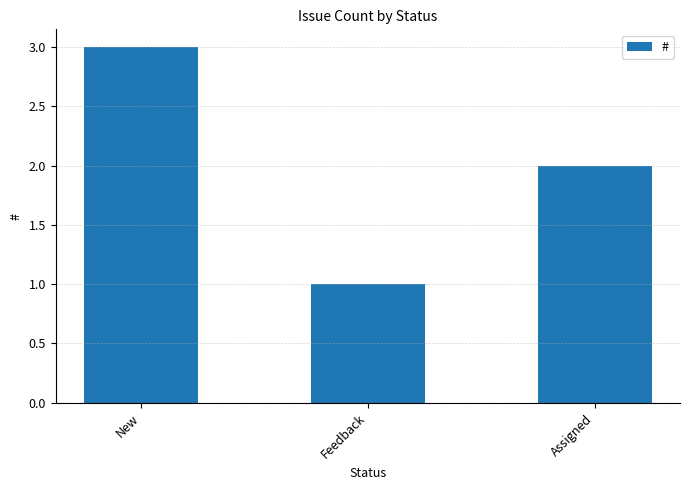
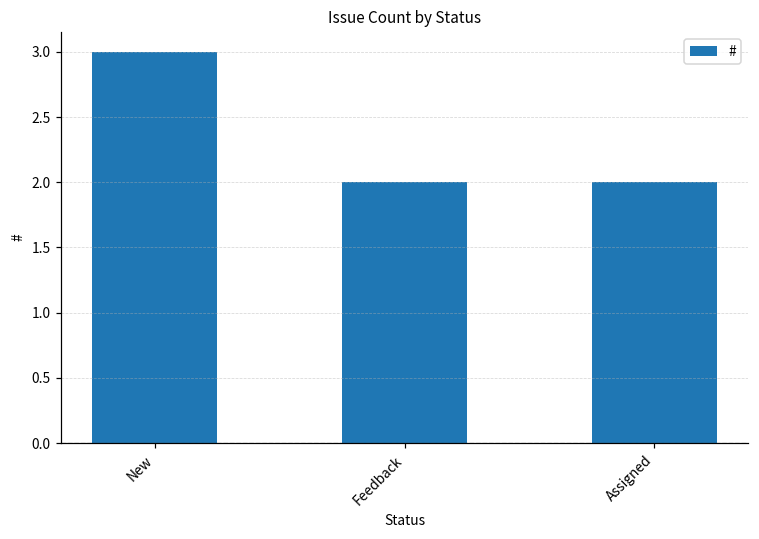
Feedback: 1 -> 2
